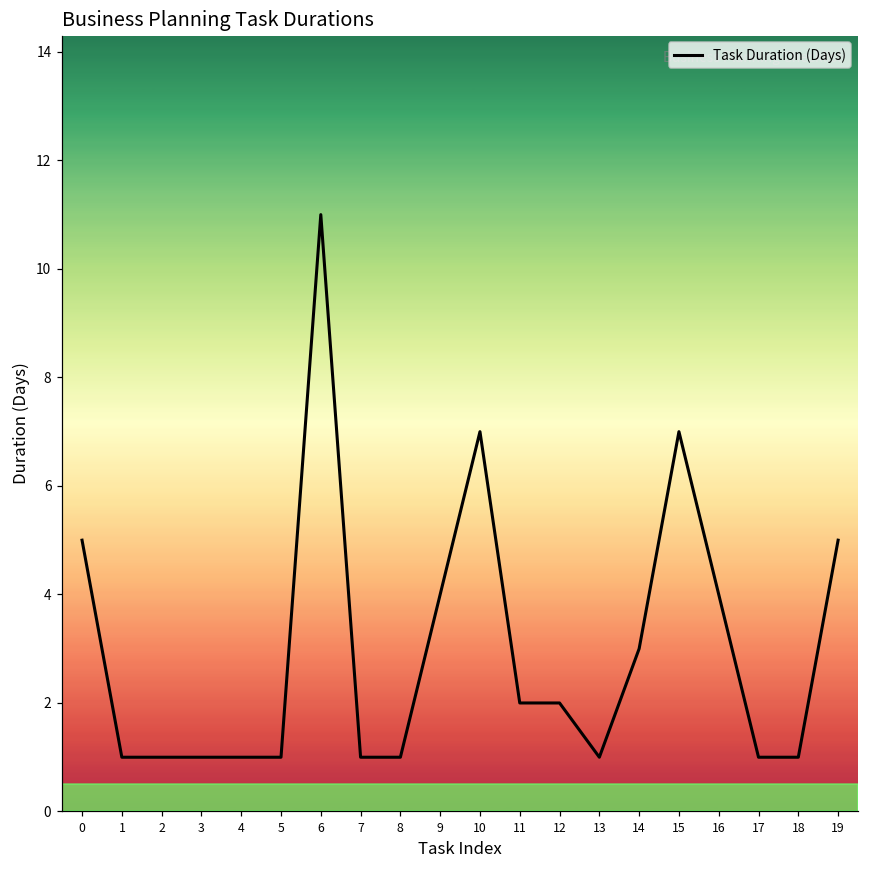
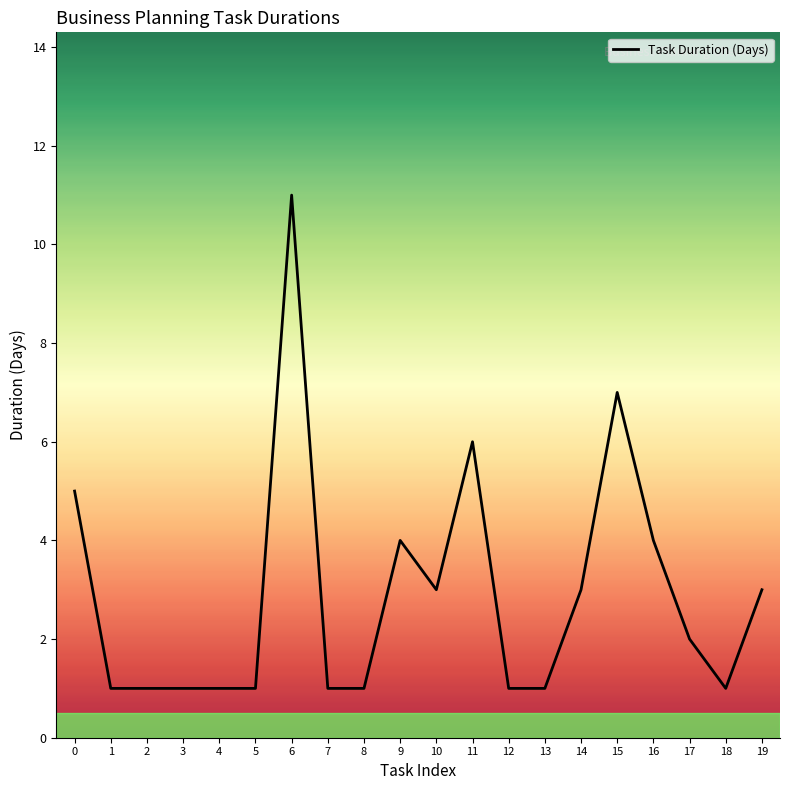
10: 7 -> 3
11: 2 -> 6
12: 2 -> 1
17: 1 -> 2
19: 5 -> 3
